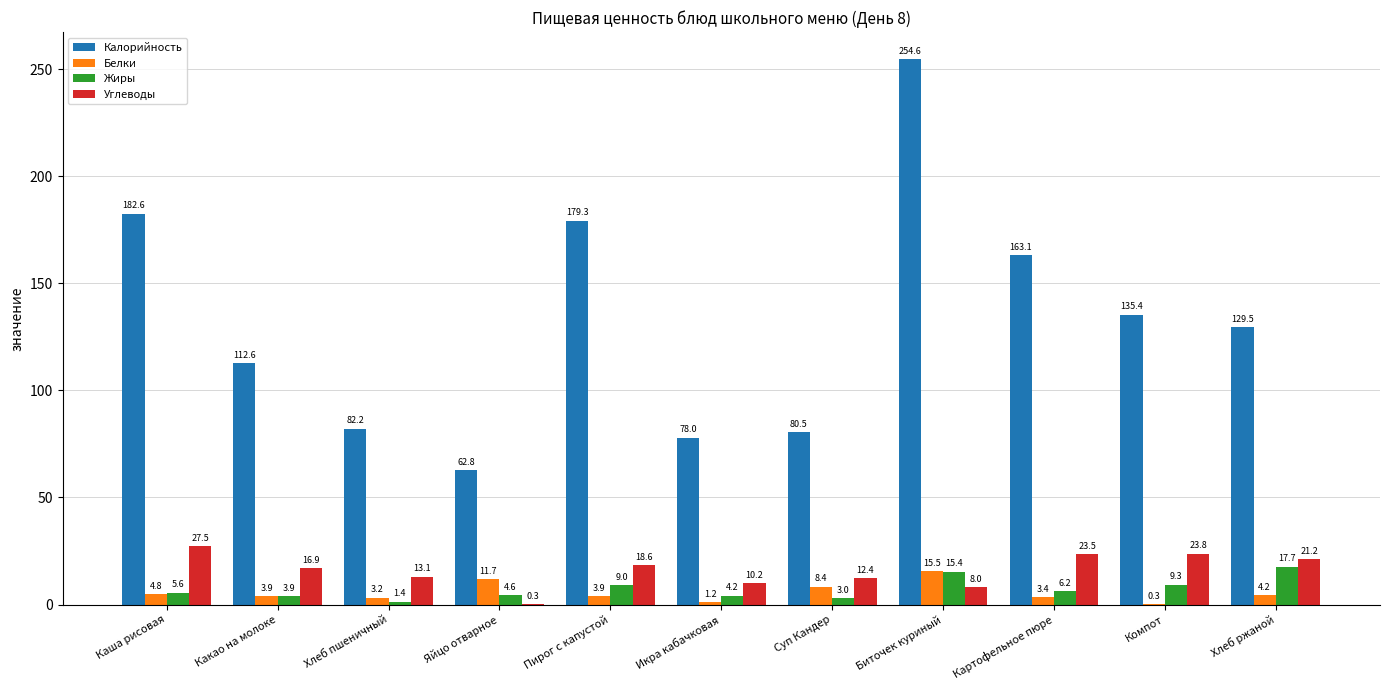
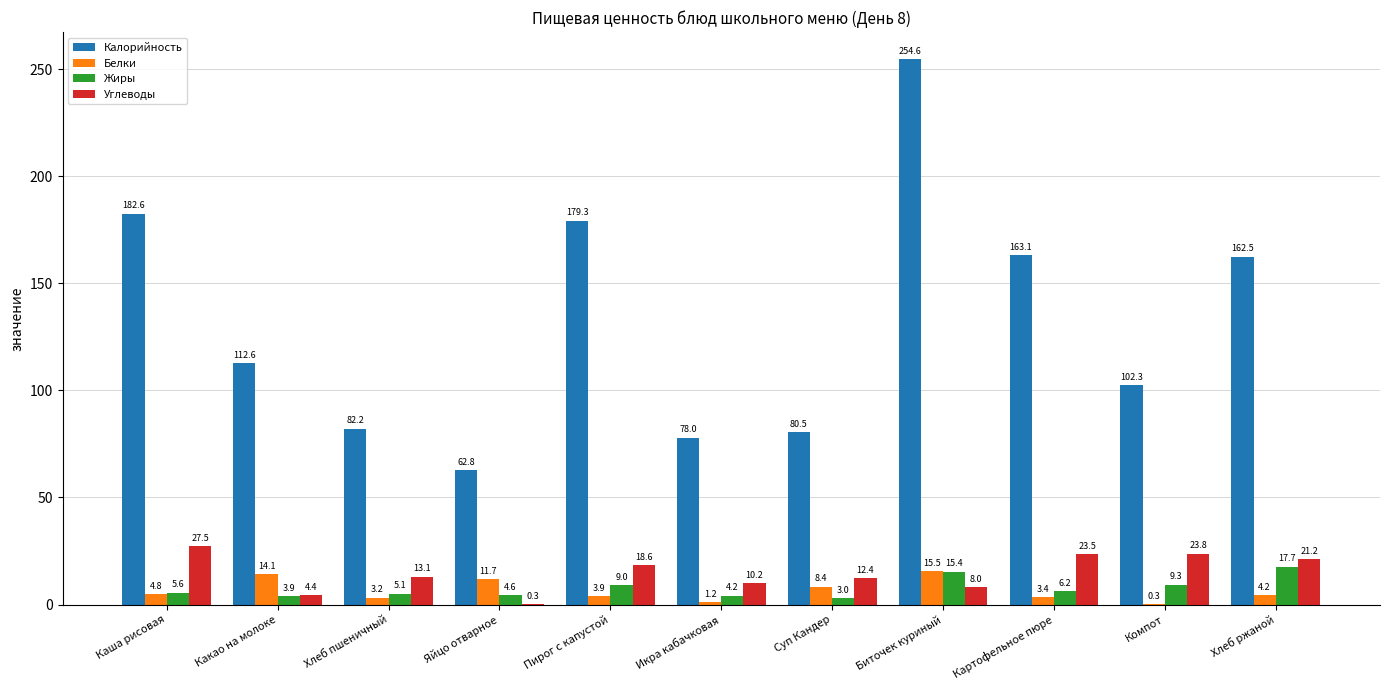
Белки, Какао на молоке: 3.9 -> 14.1
Углеводы, Какао на молоке: 16.9 -> 4.4
Жиры, Хлеб пшеничный: 1.4 -> 5.1
Калорийность, Компот: 135.4 -> 102.3
Калорийность, Хлеб ржаной: 129.5 -> 162.5
